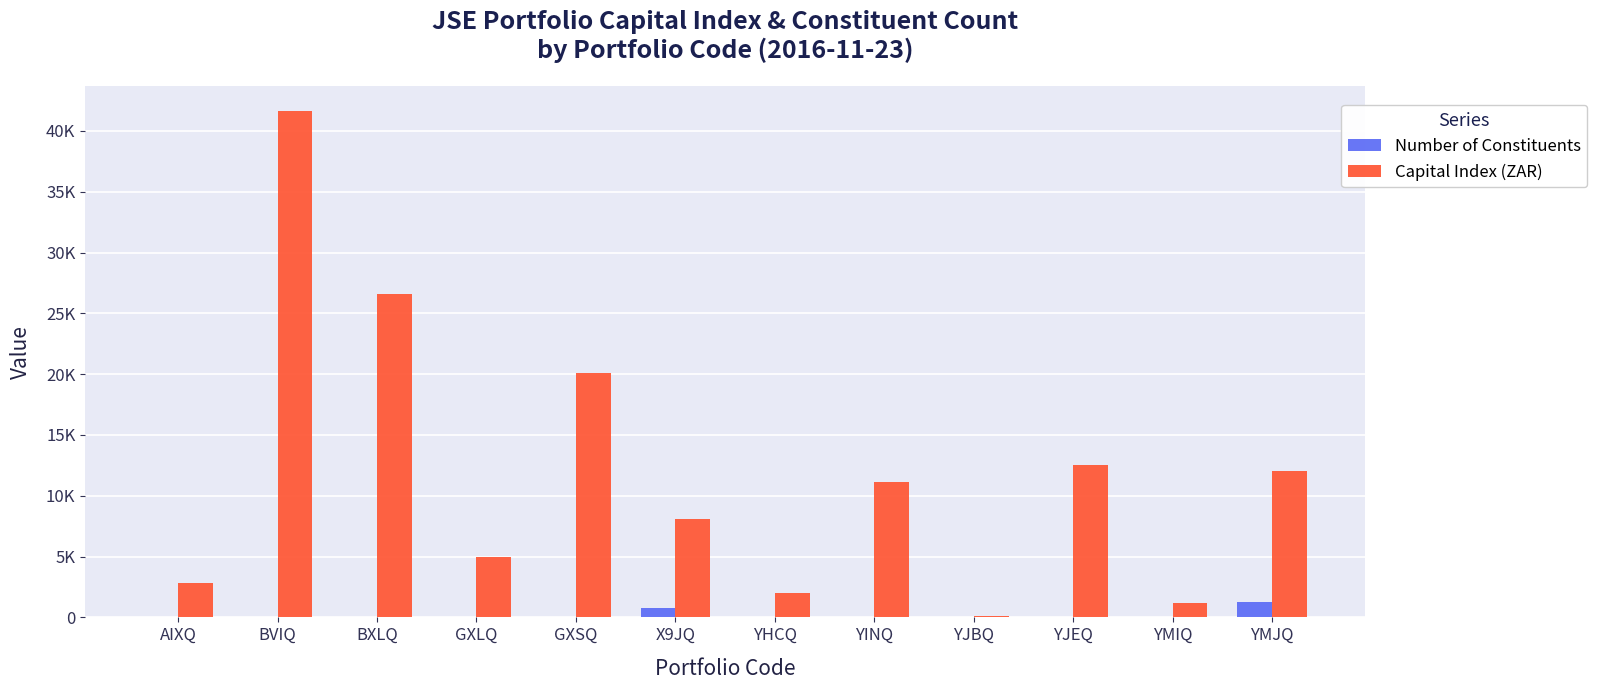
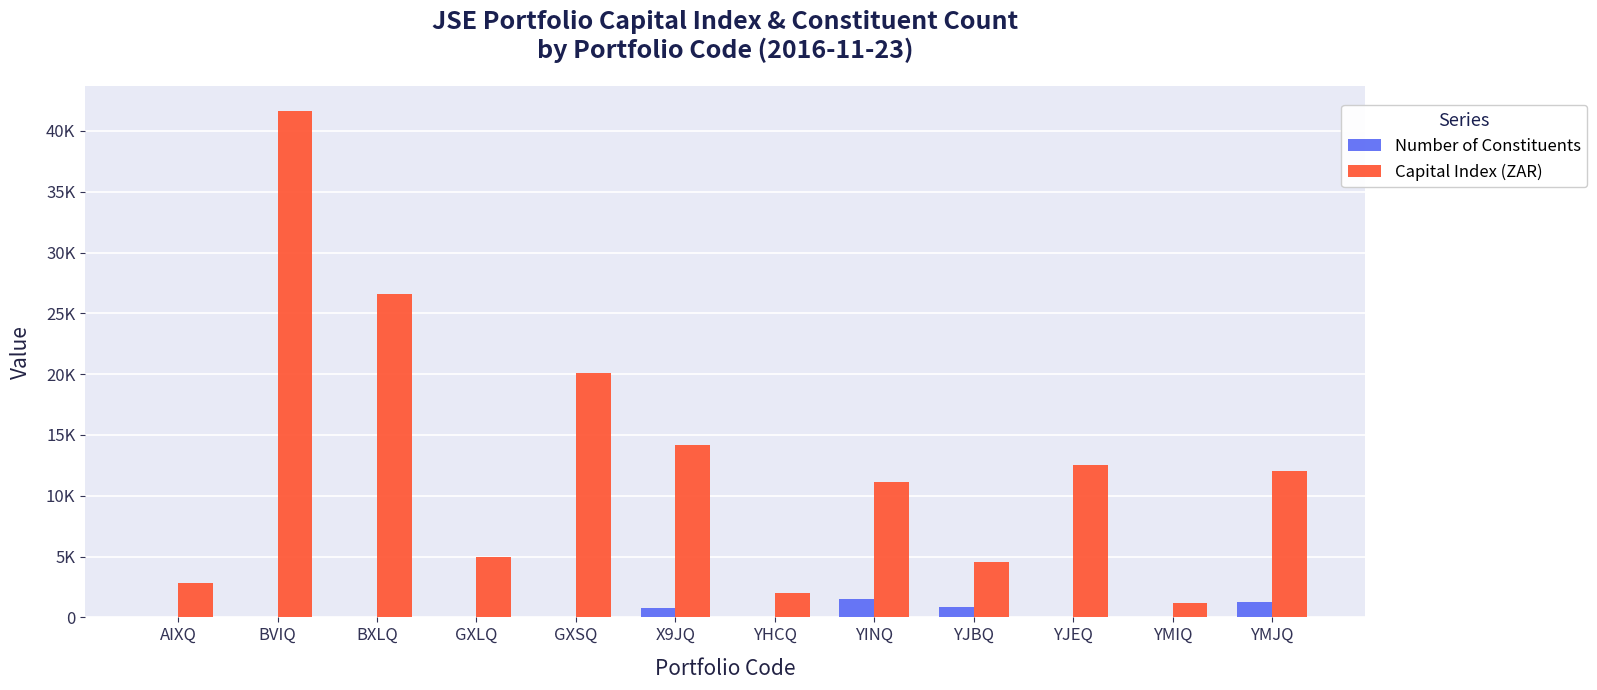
Capital Index (ZAR), X9JQ: 8100 -> 14200
Number of Constituents, YINQ: 0 -> 1500
Number of Constituents, YJBQ: 0 -> 900
Capital Index (ZAR), YJBQ: 100 -> 4600
